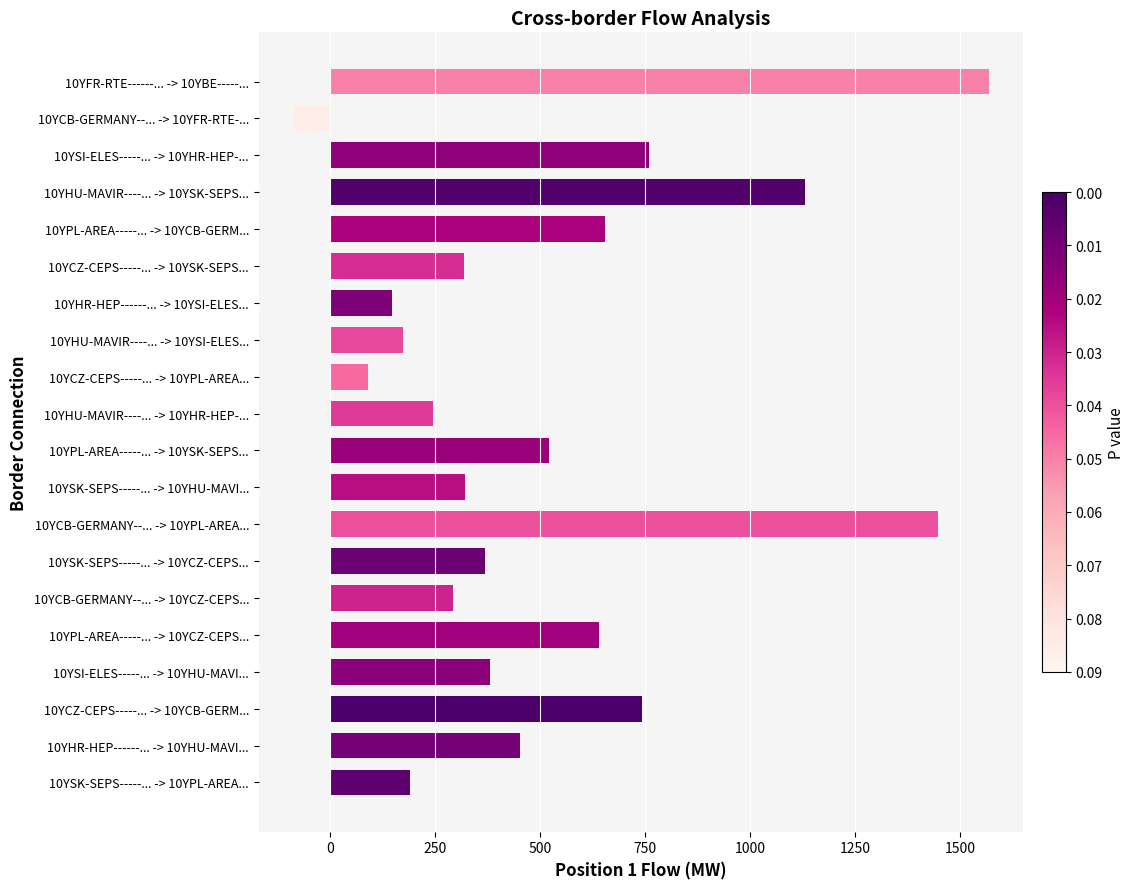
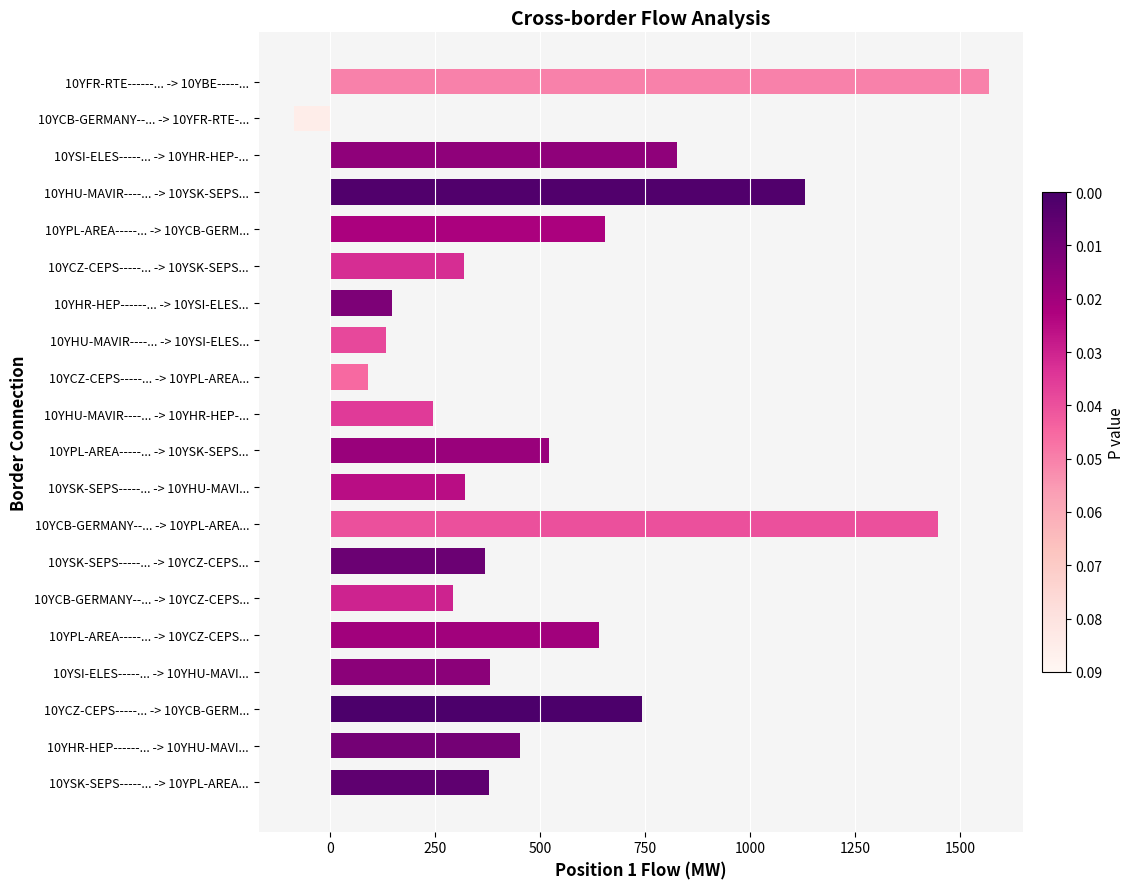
10YSI-ELES-----... -> 10YHR-HEP-...: 760 -> 830
10YHU-MAVIR----... -> 10YSI-ELES...: 170 -> 130
10YSK-SEPS-----... -> 10YPL-AREA...: 190 -> 380
